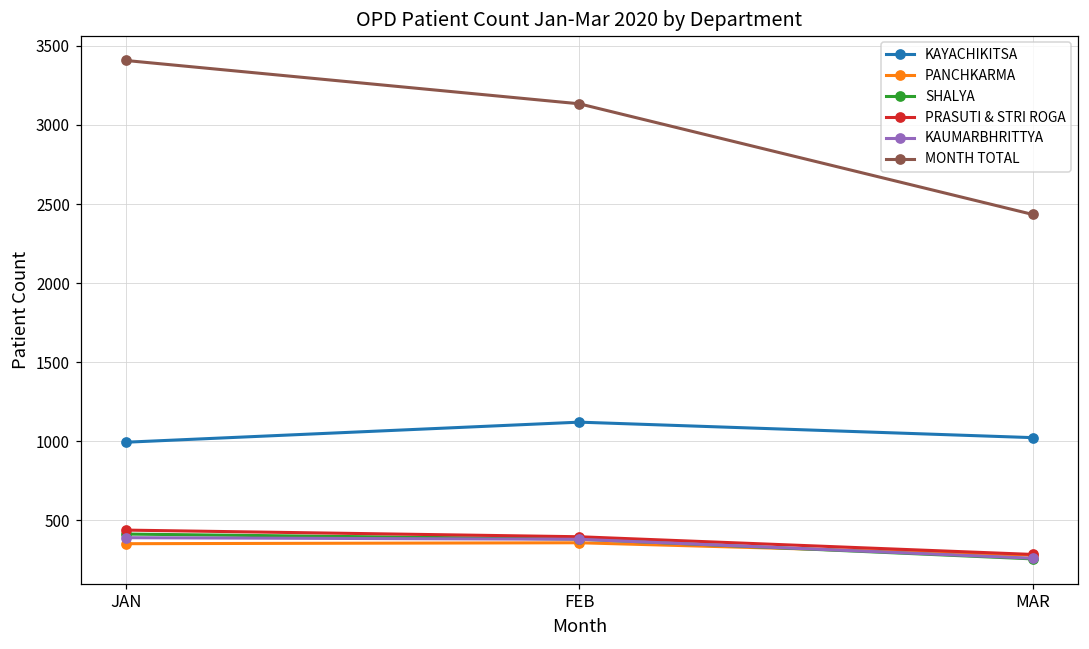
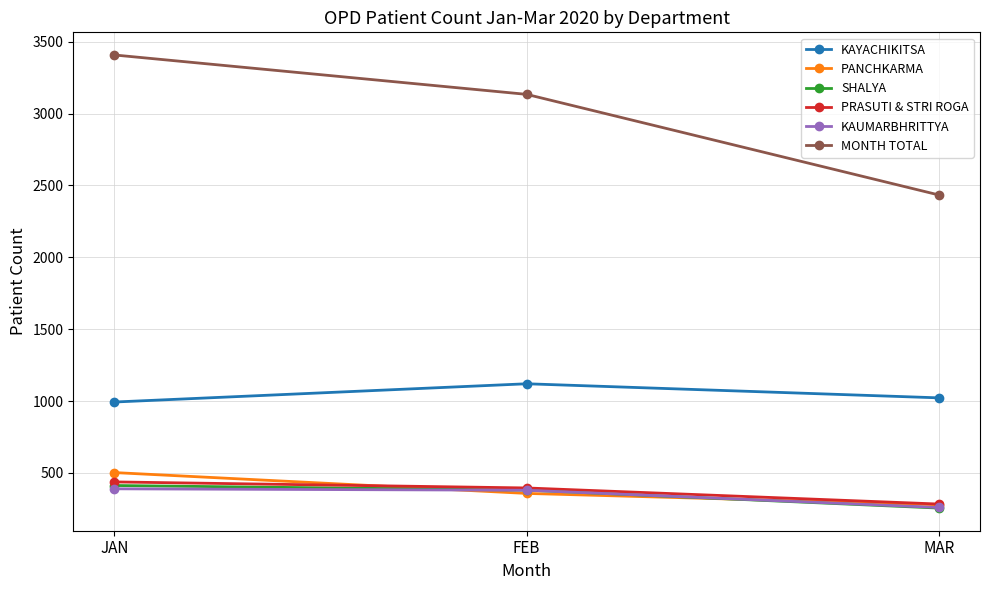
PANCHKARMA, JAN: 350 -> 500
